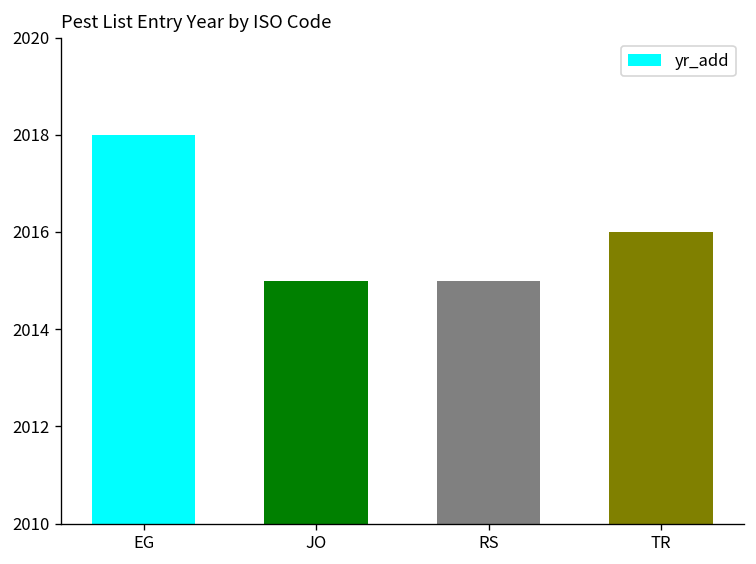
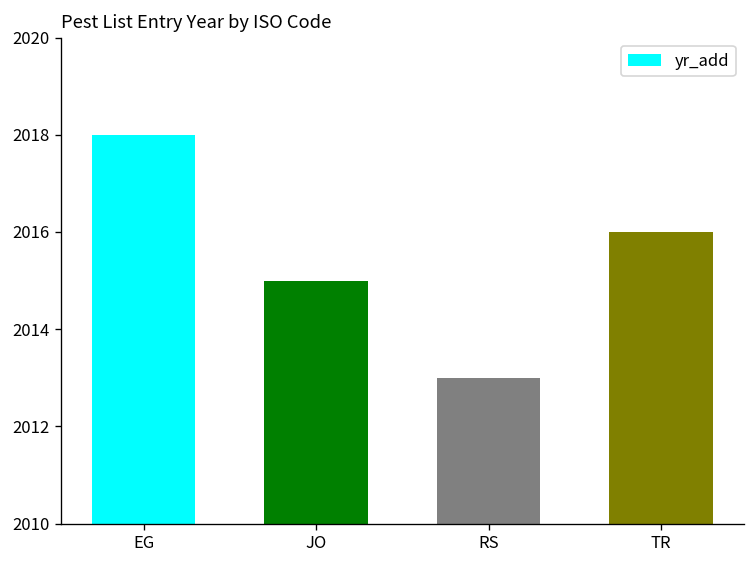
RS: 2015 -> 2013
